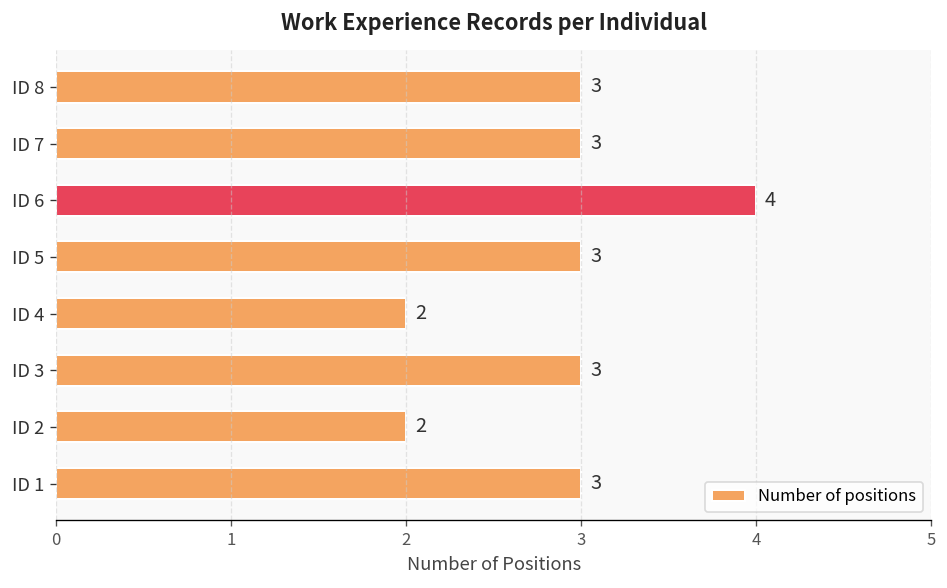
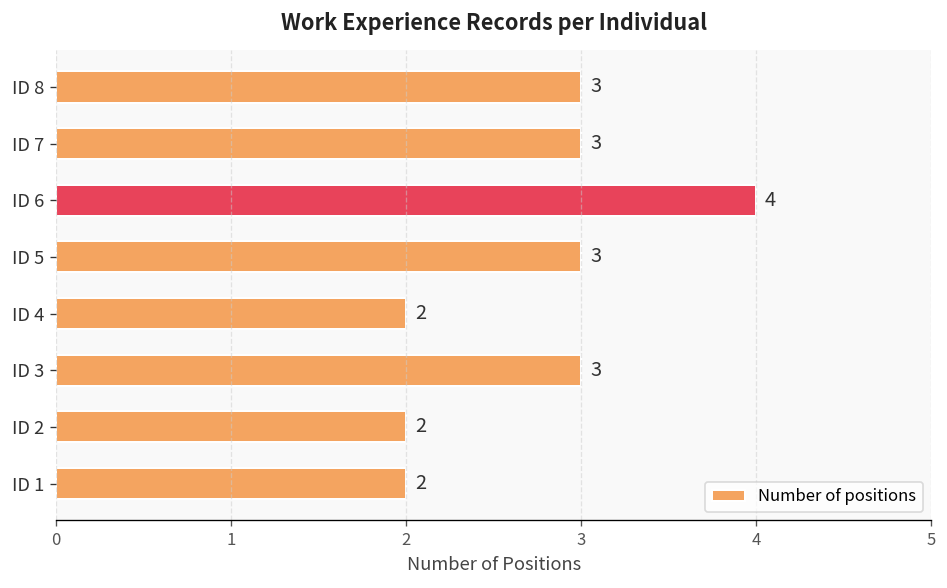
ID 1: 3 -> 2
